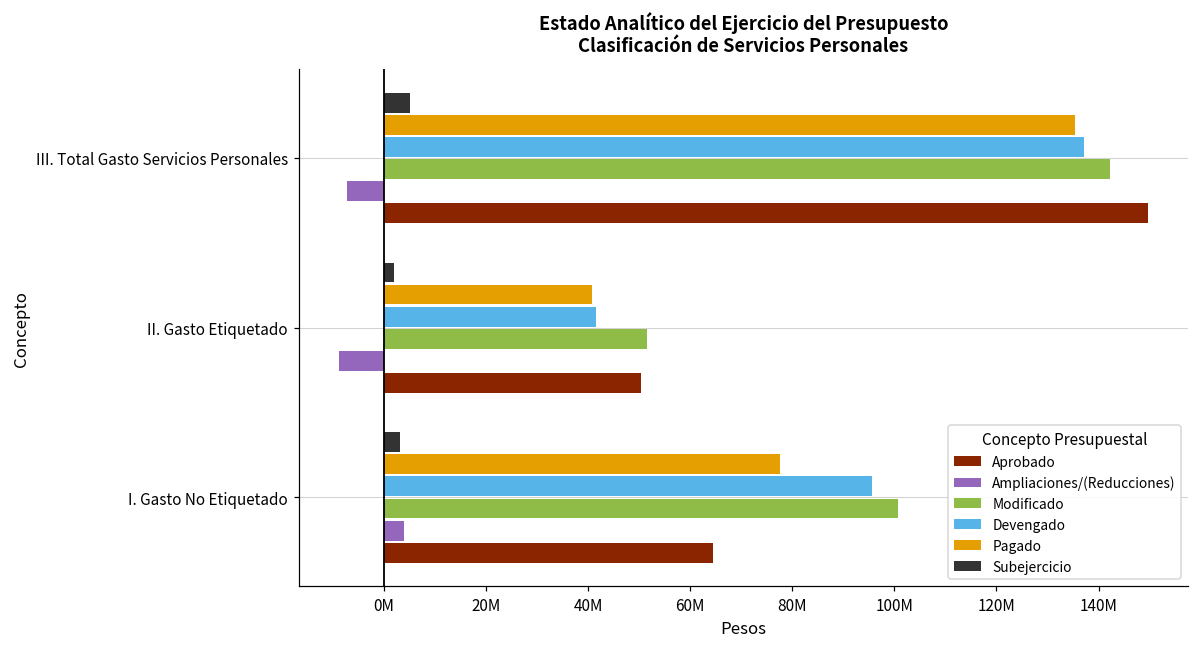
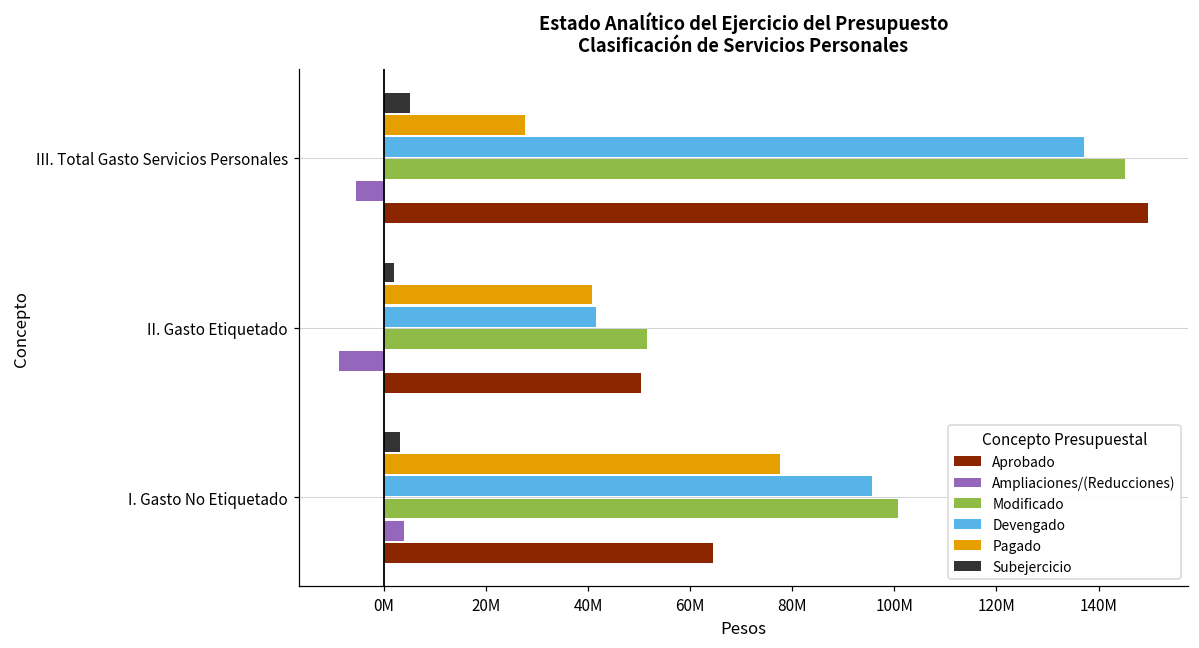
Pagado, III. Total Gasto Servicios Personales: 135000000 -> 28000000
Modificado, III. Total Gasto Servicios Personales: 142000000 -> 145000000
Ampliaciones/(Reducciones), III. Total Gasto Servicios Personales: -7000000 -> -6000000
